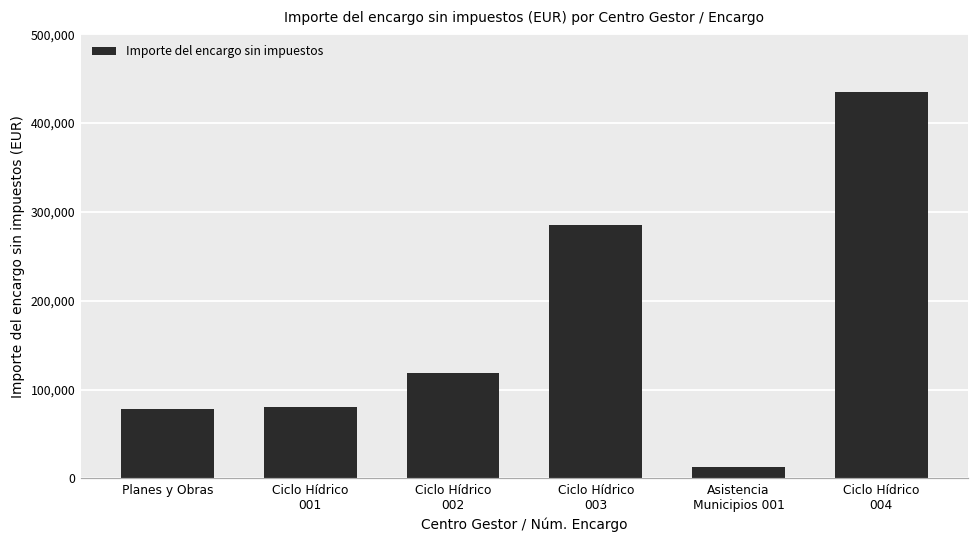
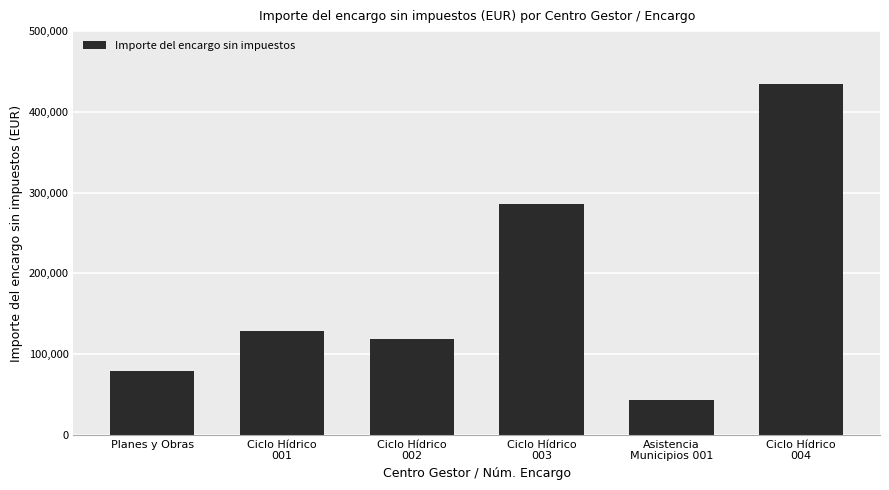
Ciclo Hídrico 001: 80,000 -> 130,000
Asistencia Municipios 001: 10,000 -> 40,000
